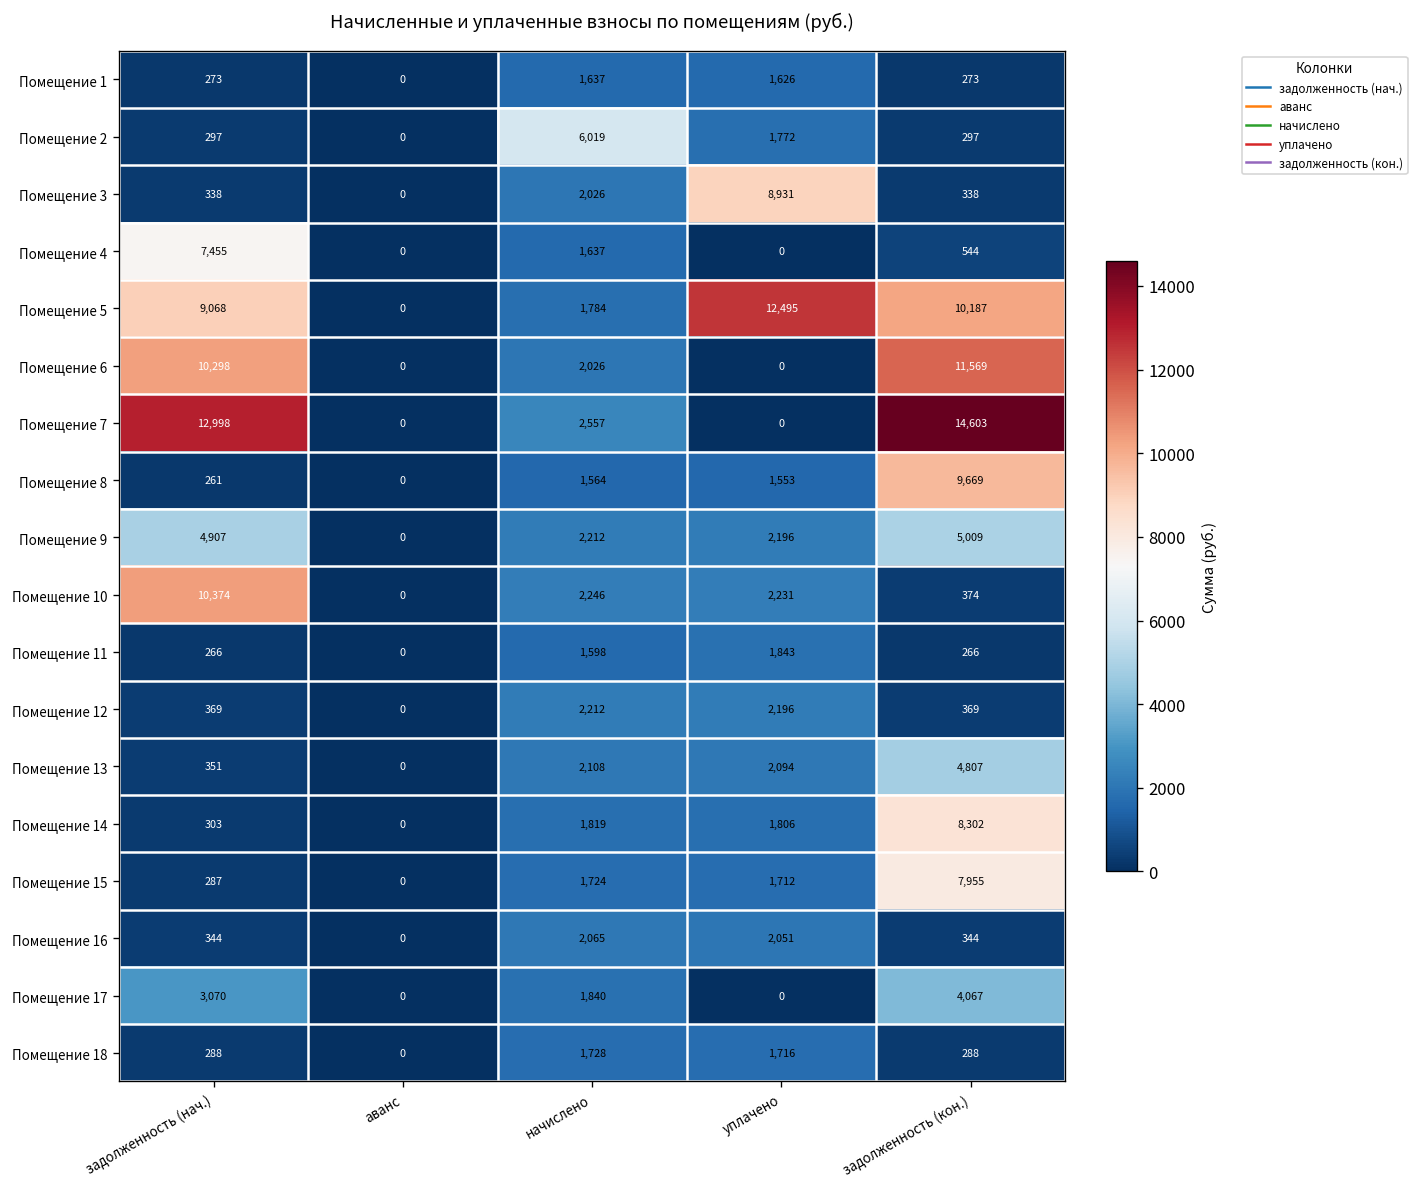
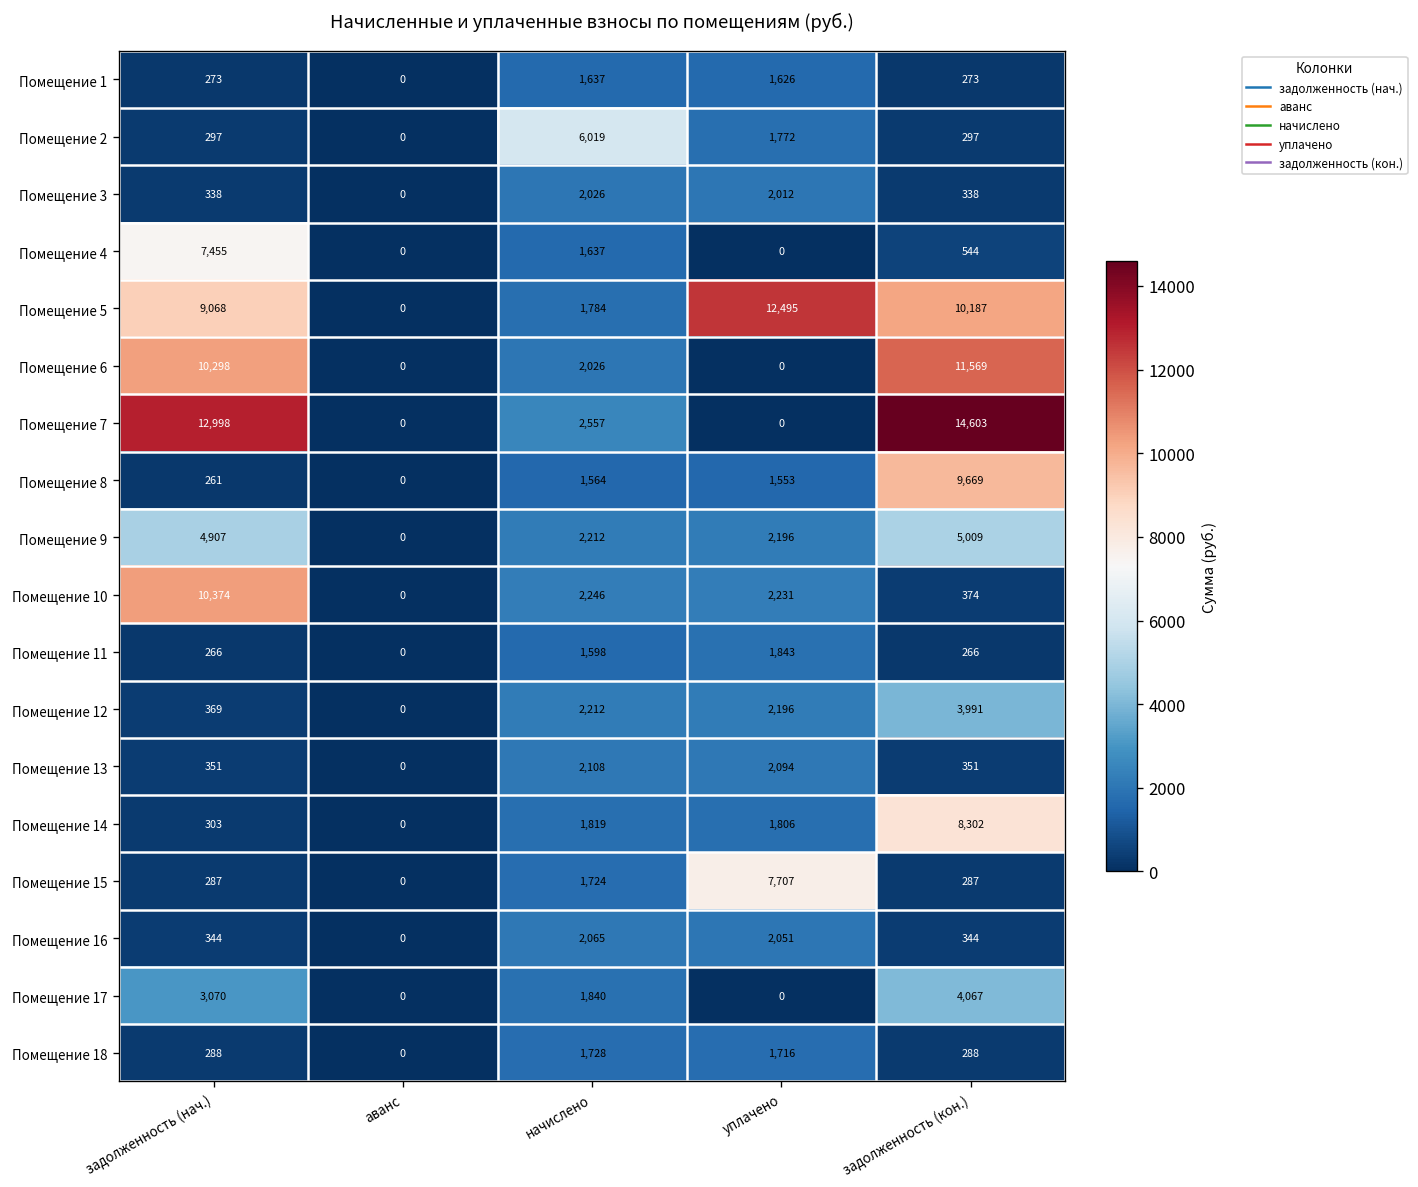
Помещение 3, уплачено: 8,931 -> 2,012
Помещение 12, задолженность (кон.): 369 -> 3,991
Помещение 13, задолженность (кон.): 4,807 -> 351
Помещение 15, уплачено: 1,712 -> 7,707
Помещение 15, задолженность (кон.): 7,955 -> 287
